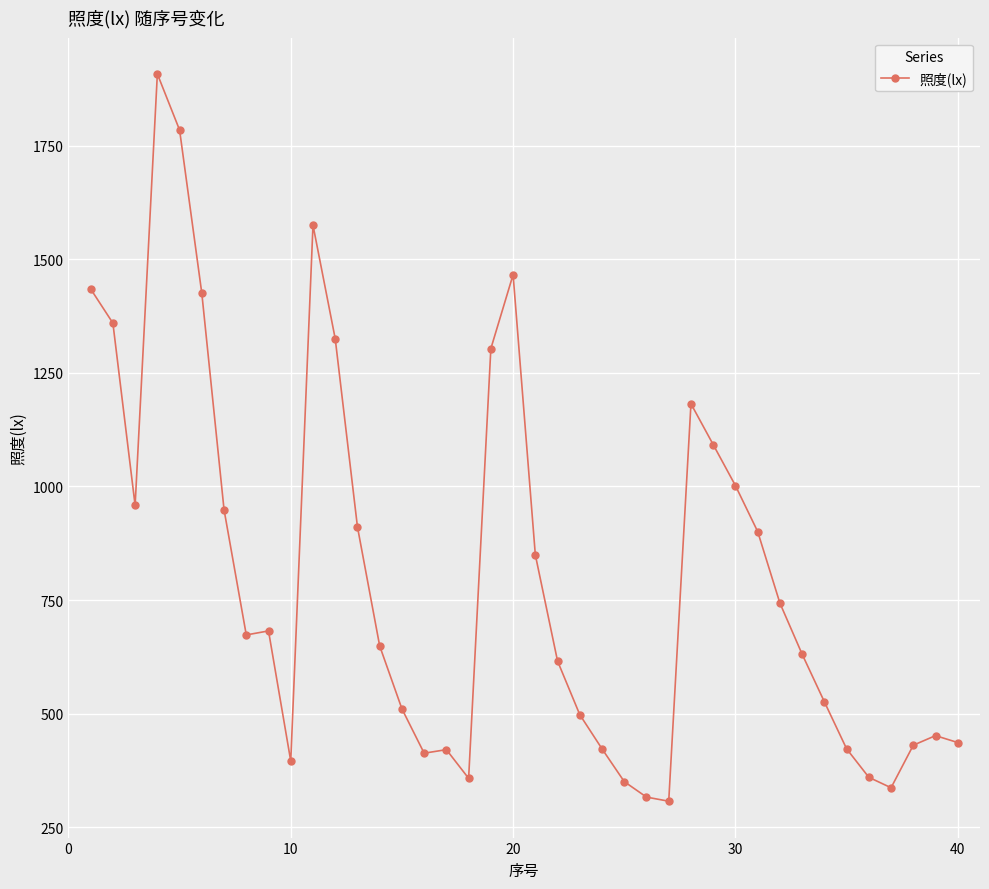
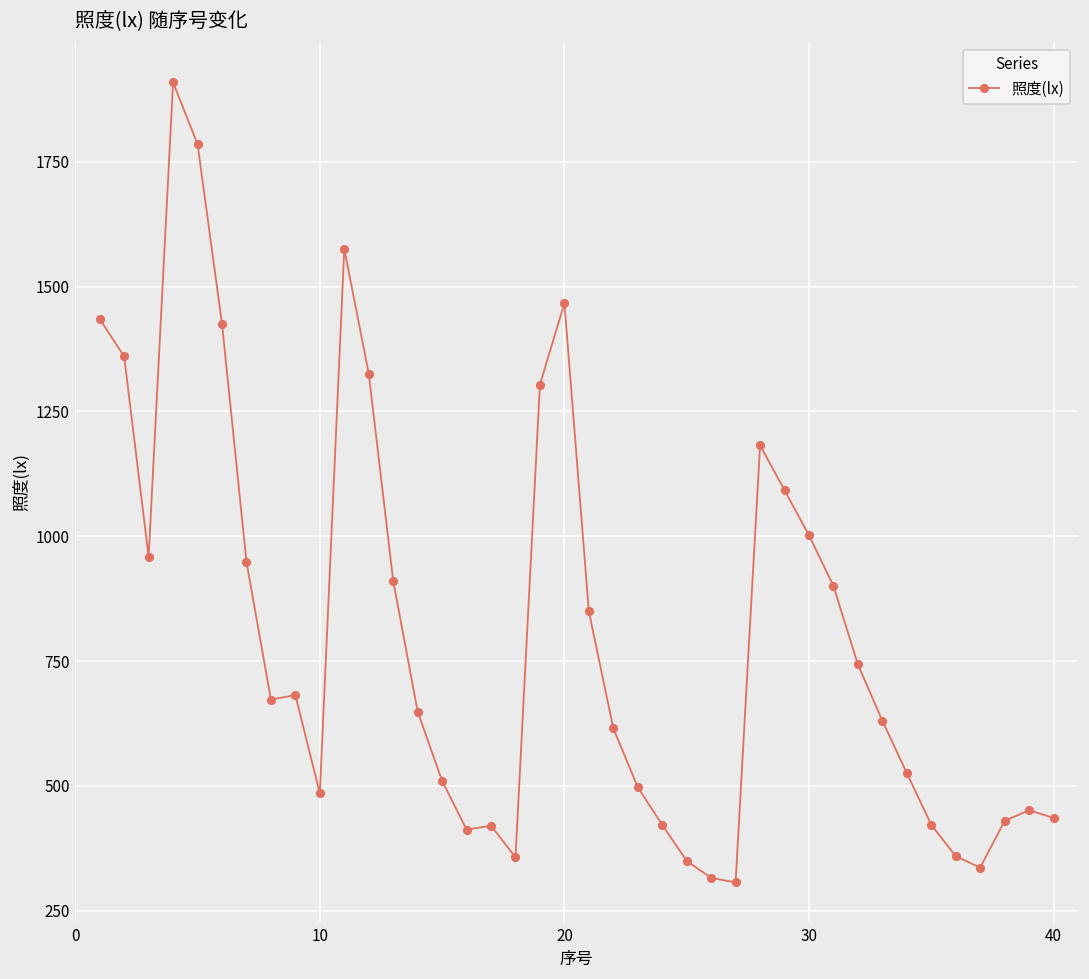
10: 400 -> 490
